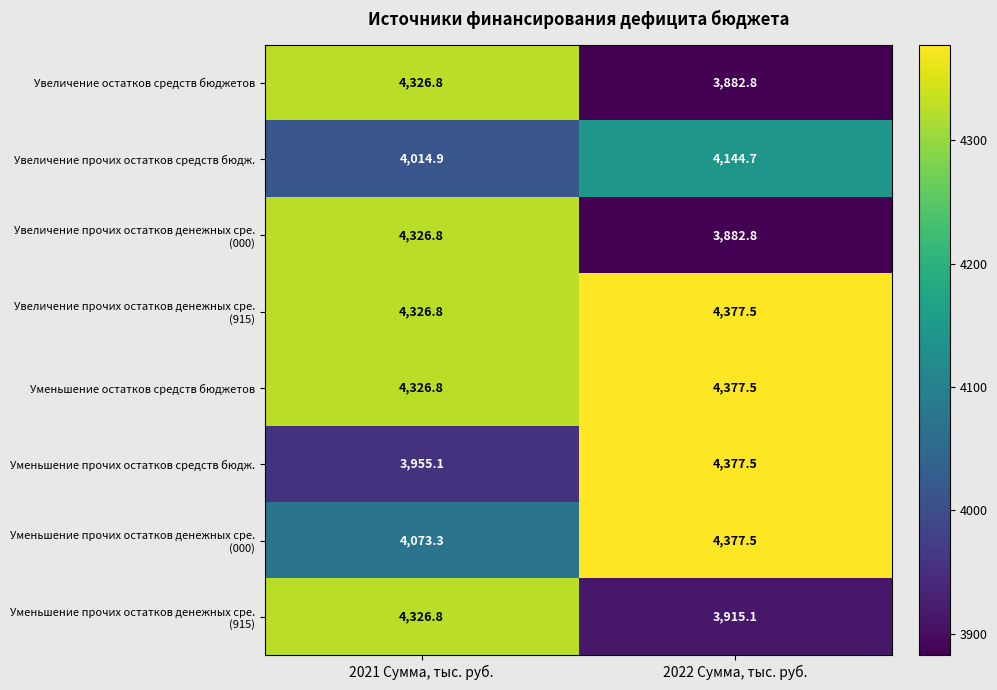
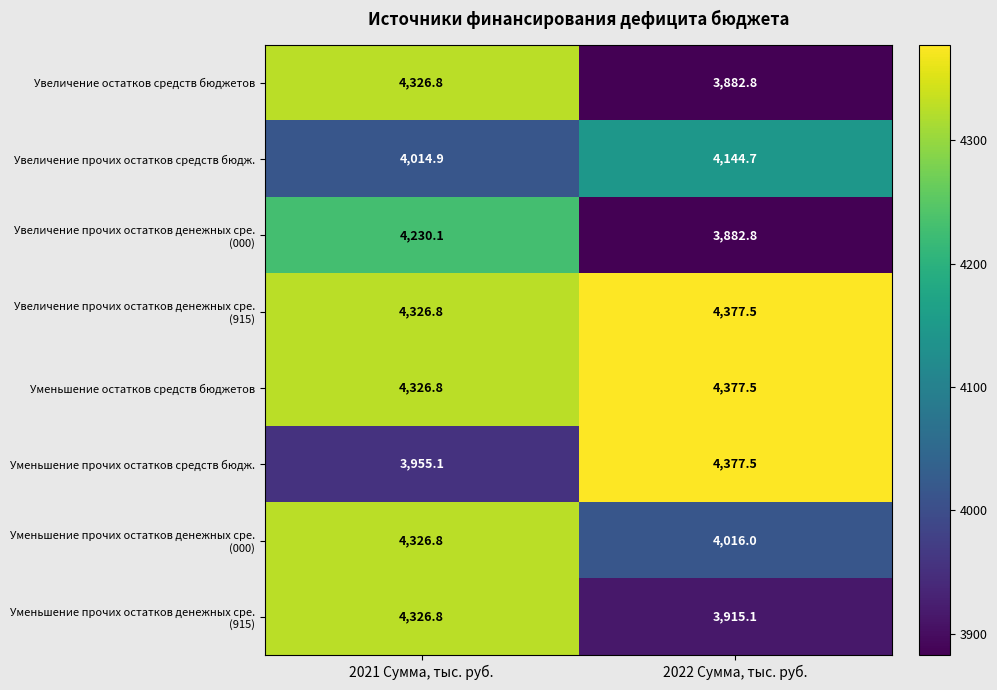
Увеличение прочих остатков денежных сре. (000), 2021 Сумма, тыс. руб.: 4,326.8 -> 4,230.1
Уменьшение прочих остатков денежных сре. (000), 2021 Сумма, тыс. руб.: 4,073.3 -> 4,326.8
Уменьшение прочих остатков денежных сре. (000), 2022 Сумма, тыс. руб.: 4,377.5 -> 4,016.0
